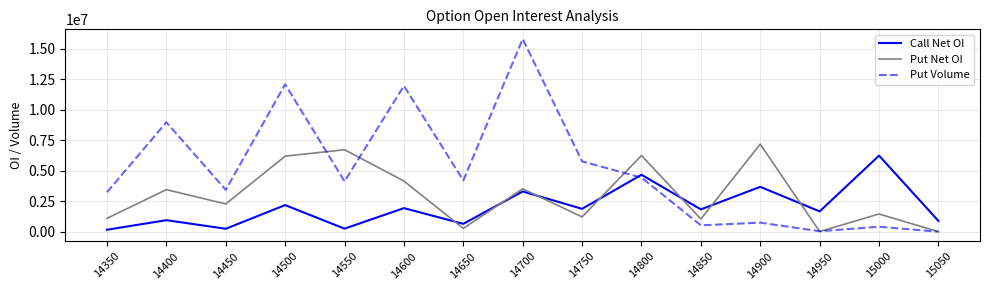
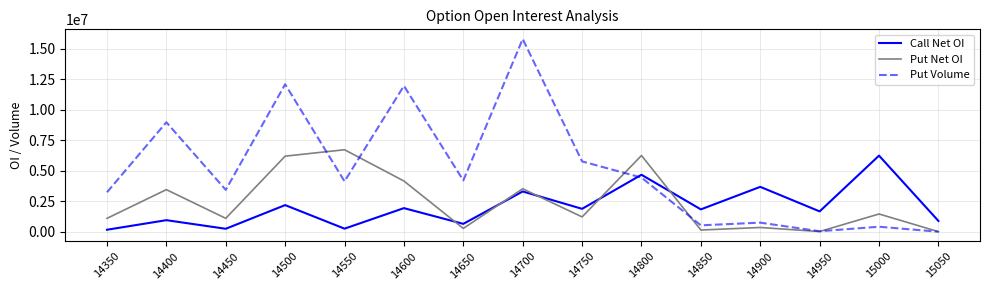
Put Net OI, 14450: 2300000 -> 1100000
Put Net OI, 14850: 1100000 -> 100000
Put Net OI, 14900: 7200000 -> 400000
